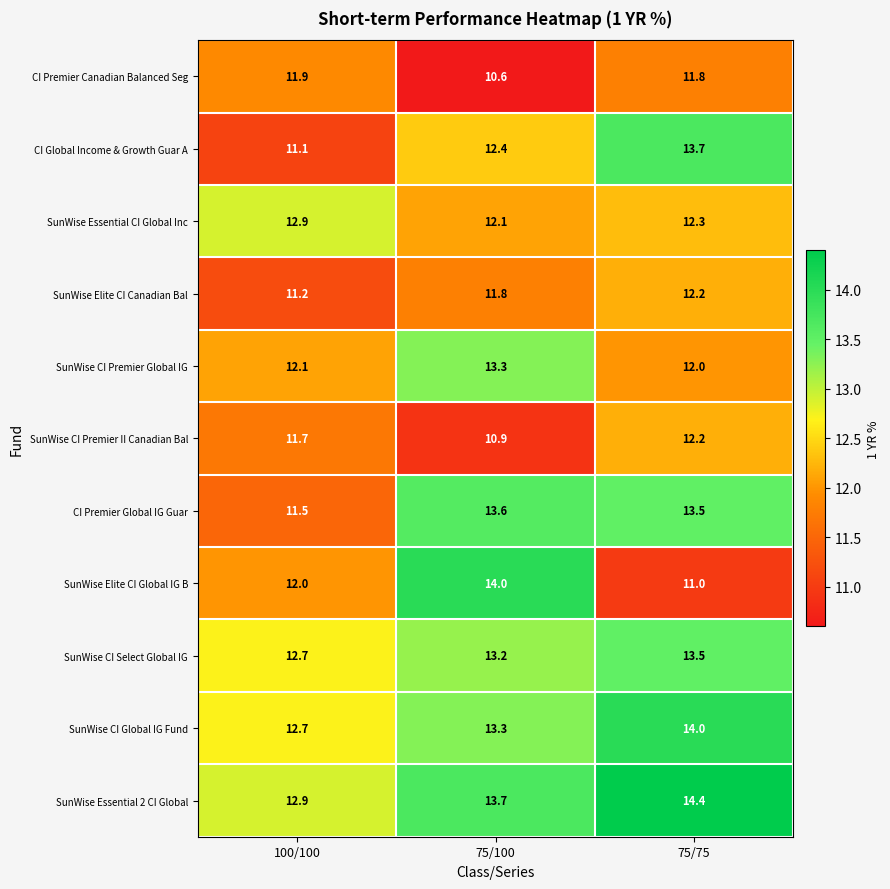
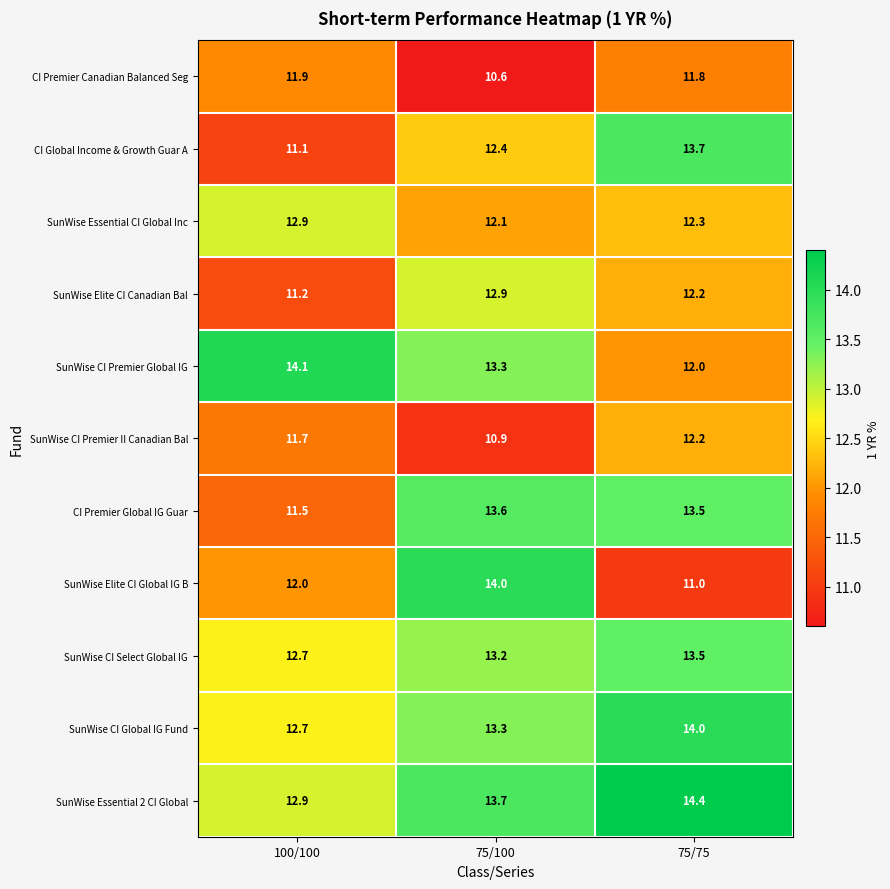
SunWise Elite CI Canadian Bal, 75/100: 11.8 -> 12.9
SunWise CI Premier Global IG, 100/100: 12.1 -> 14.1
